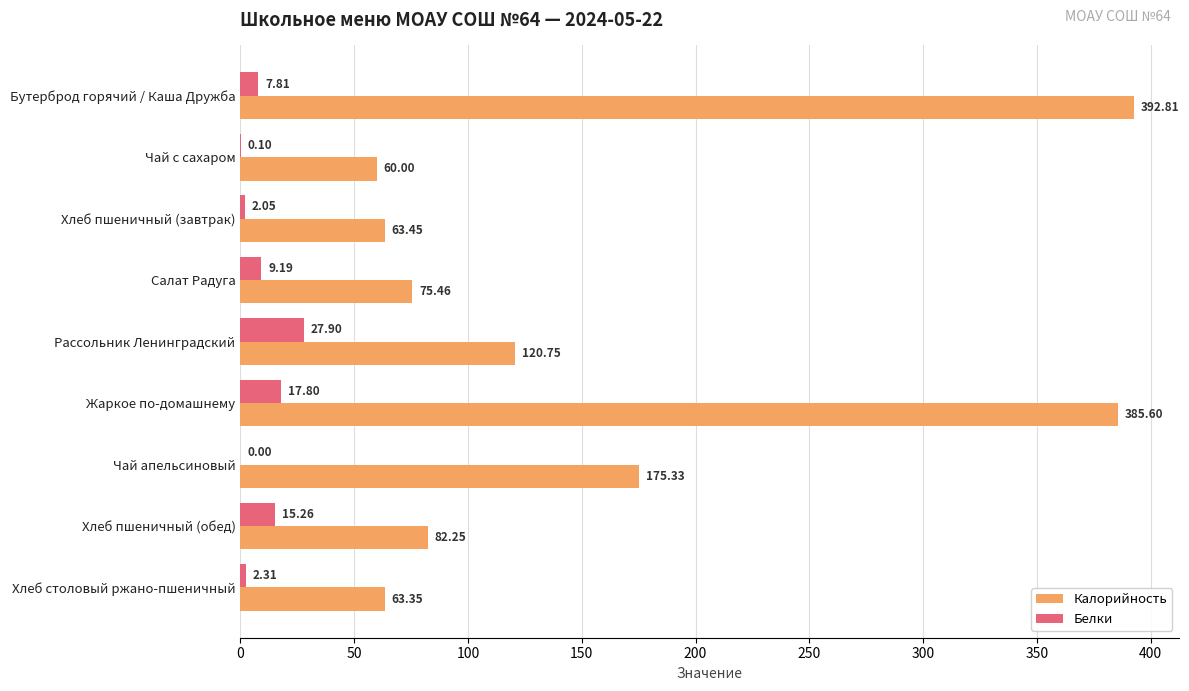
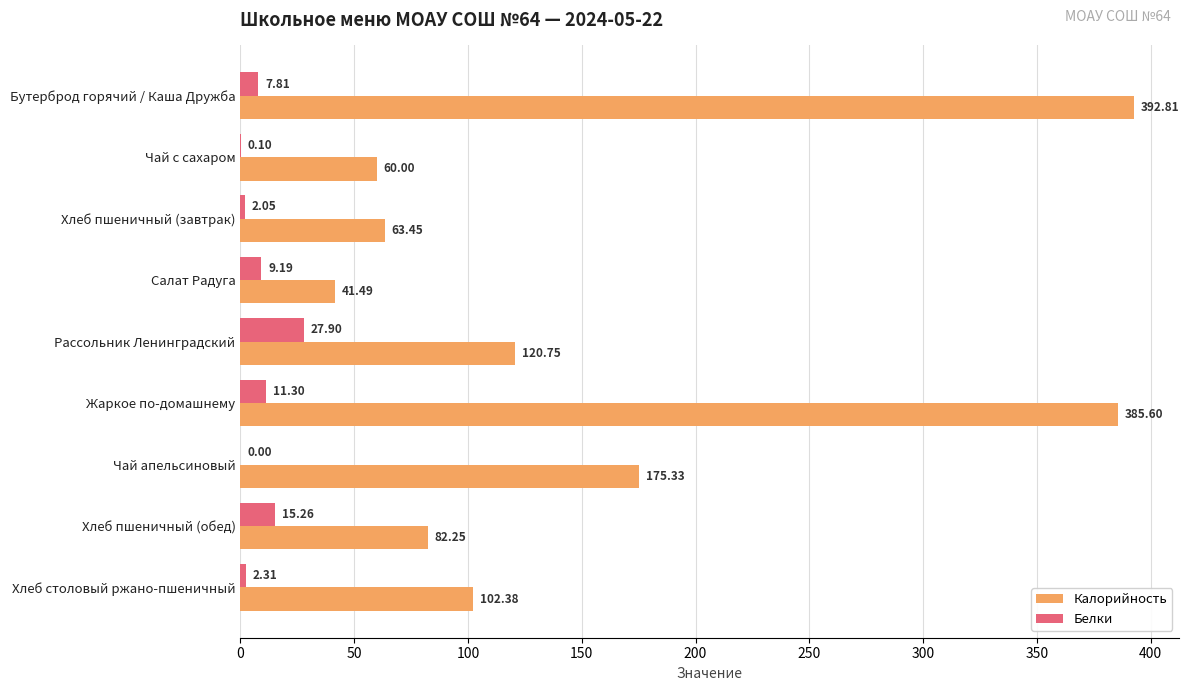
Калорийность, Салат Радуга: 75.46 -> 41.49
Белки, Жаркое по-домашнему: 17.80 -> 11.30
Калорийность, Хлеб столовый ржано-пшеничный: 63.35 -> 102.38
